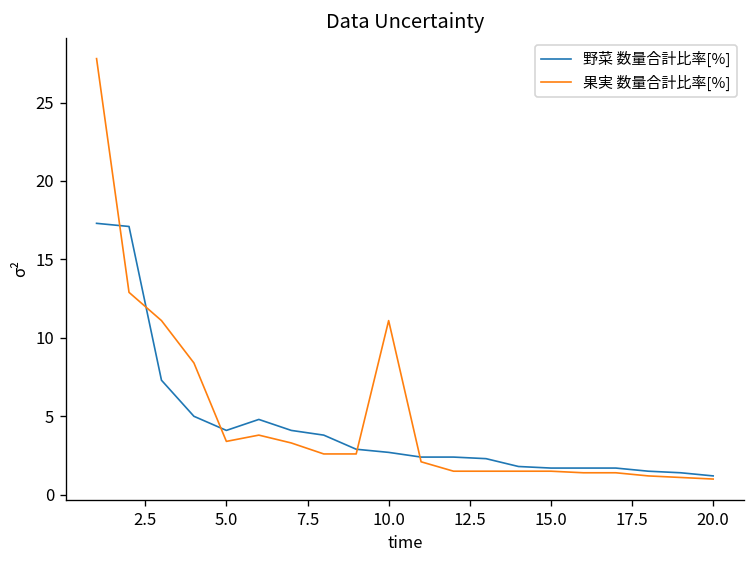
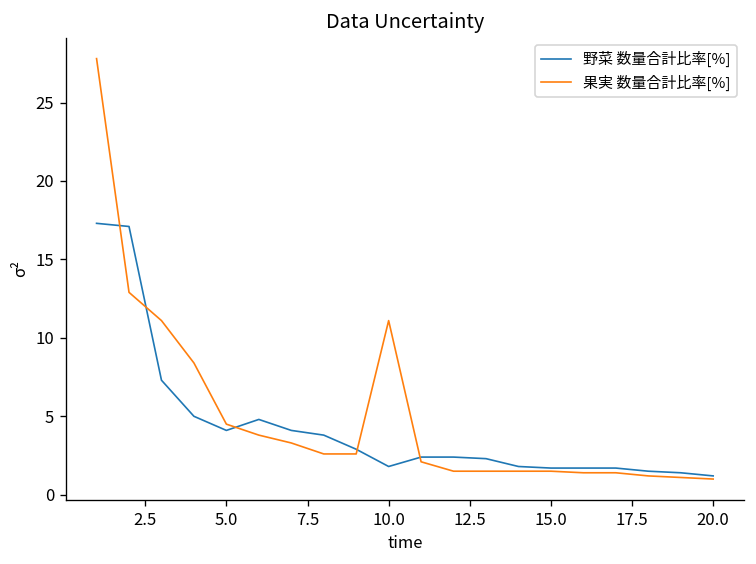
果実 数量合計比率[%], 5.0: 3.4 -> 4.5
野菜 数量合計比率[%], 10.0: 2.7 -> 1.8
